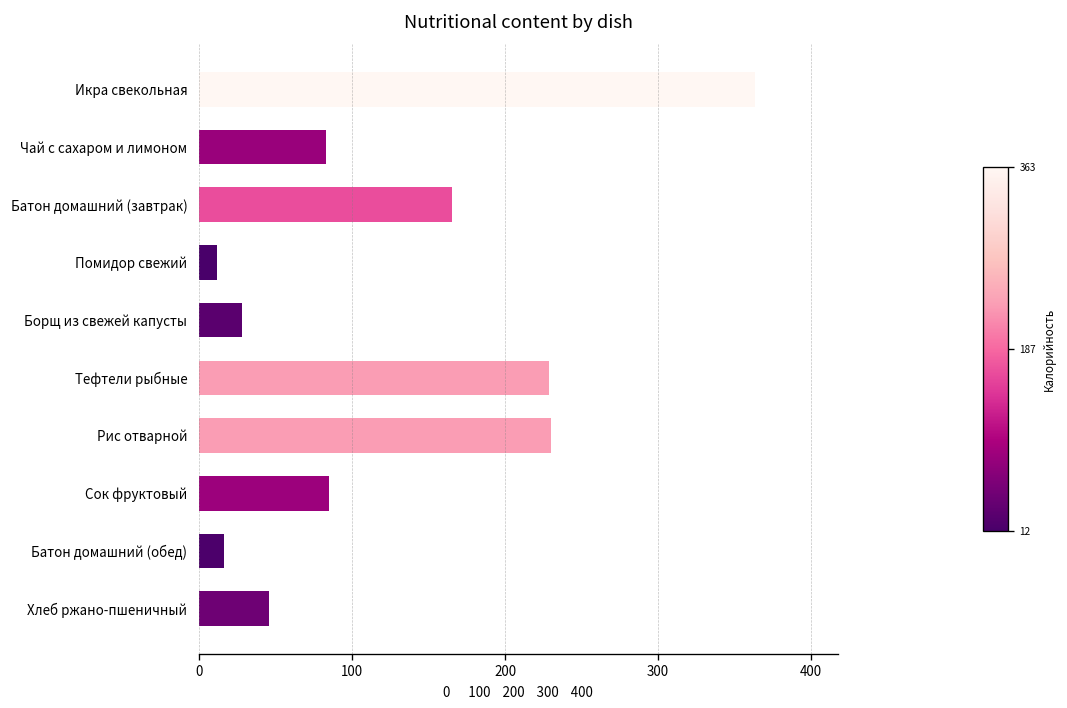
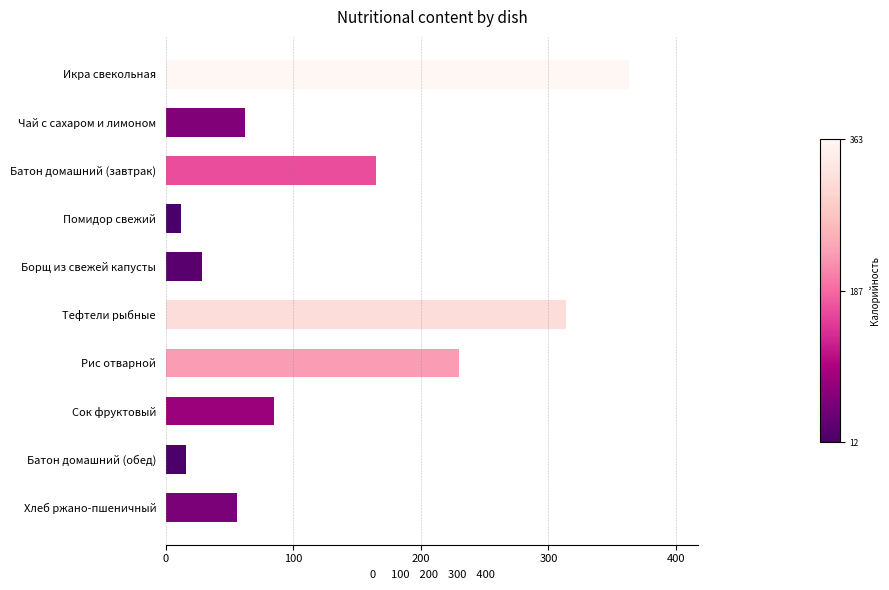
Чай с сахаром и лимоном: 83 -> 62
Тефтели рыбные: 229 -> 314
Хлеб ржано-пшеничный: 46 -> 56
